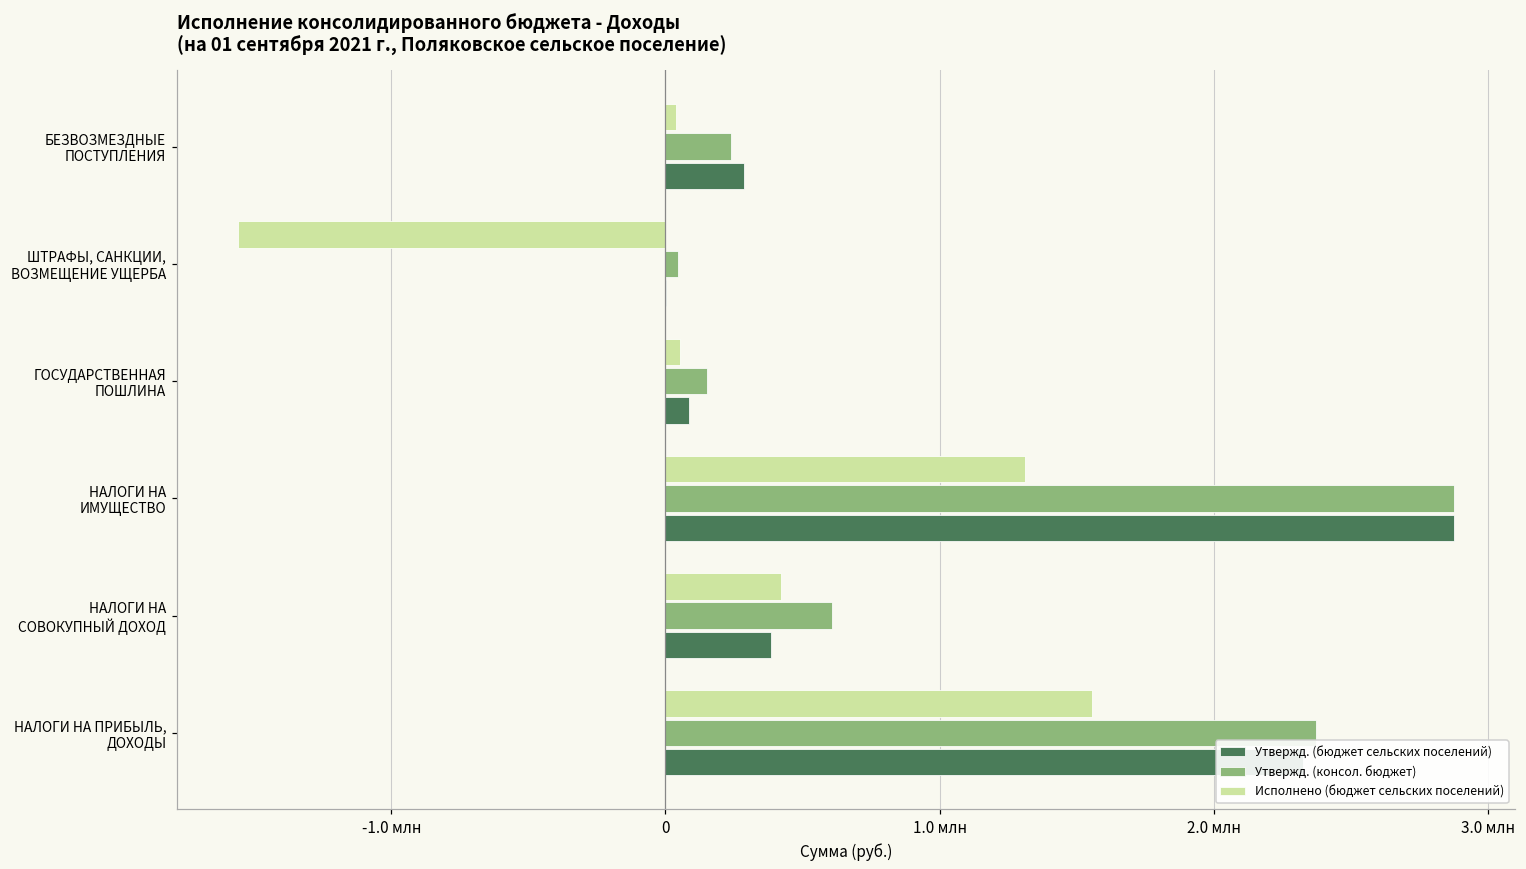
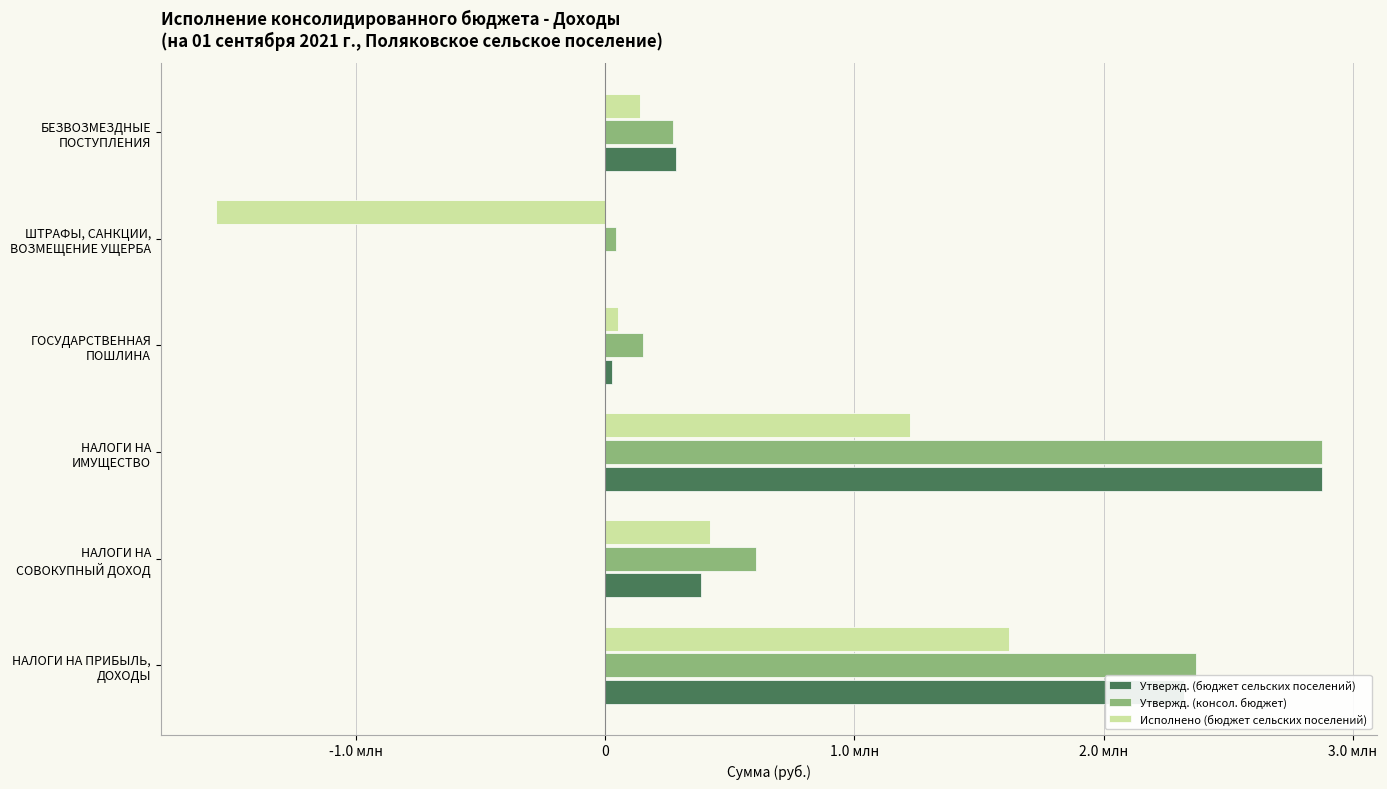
Исполнено (бюджет сельских поселений), БЕЗВОЗМЕЗДНЫЕ ПОСТУПЛЕНИЯ: 0.04 млн -> 0.14 млн
Утвержд. (консол. бюджет), БЕЗВОЗМЕЗДНЫЕ ПОСТУПЛЕНИЯ: 0.24 млн -> 0.27 млн
Утвержд. (бюджет сельских поселений), ГОСУДАРСТВЕННАЯ ПОШЛИНА: 0.09 млн -> 0.03 млн
Исполнено (бюджет сельских поселений), НАЛОГИ НА ИМУЩЕСТВО: 1.31 млн -> 1.23 млн
Исполнено (бюджет сельских поселений), НАЛОГИ НА ПРИБЫЛЬ, ДОХОДЫ: 1.56 млн -> 1.62 млн
